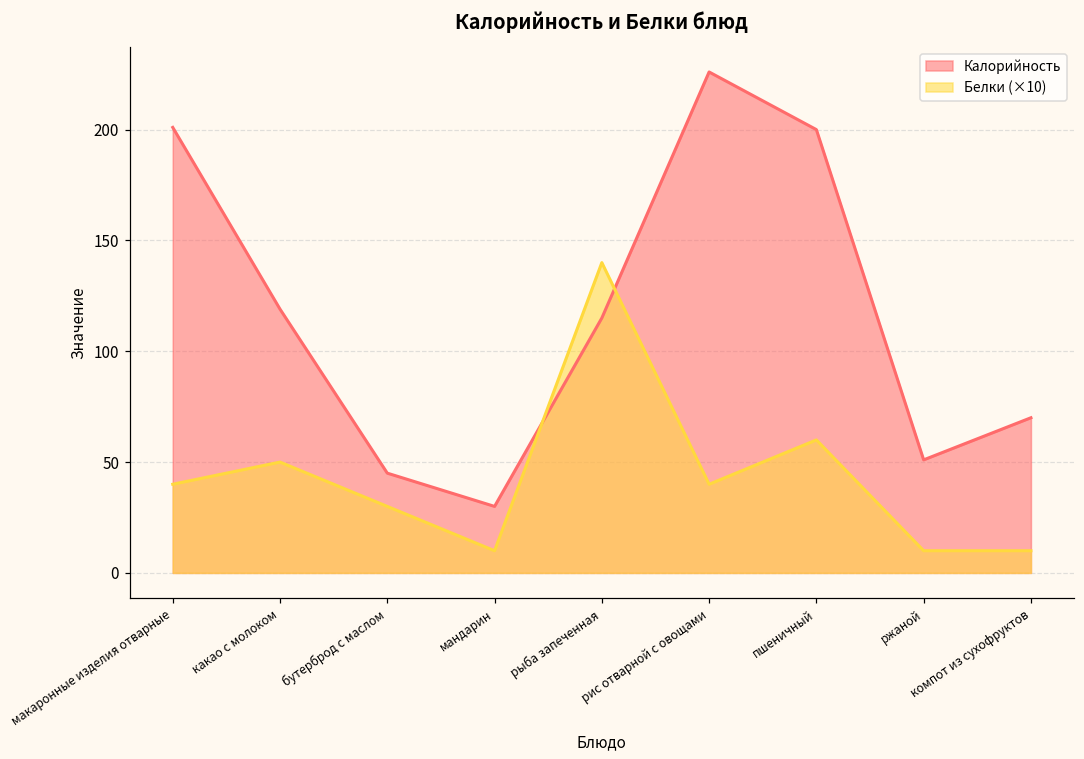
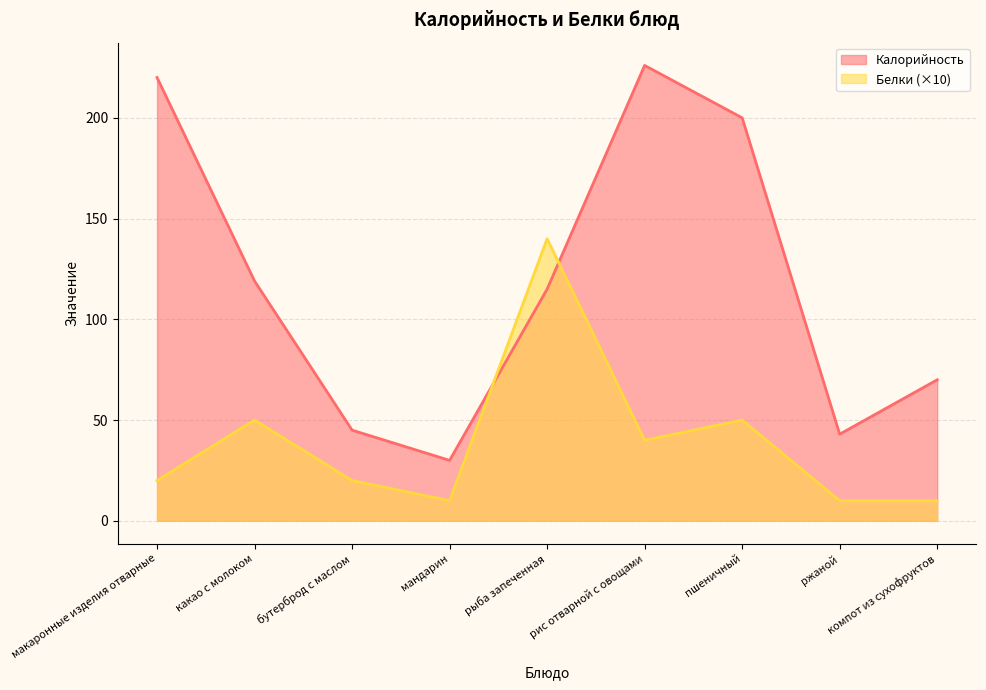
Калорийность, макаронные изделия отварные: 201 -> 220
Белки (×10), макаронные изделия отварные: 40 -> 20
Белки (×10), бутерброд с маслом: 30 -> 20
Белки (×10), пшеничный: 60 -> 50
Калорийность, ржаной: 51 -> 43
